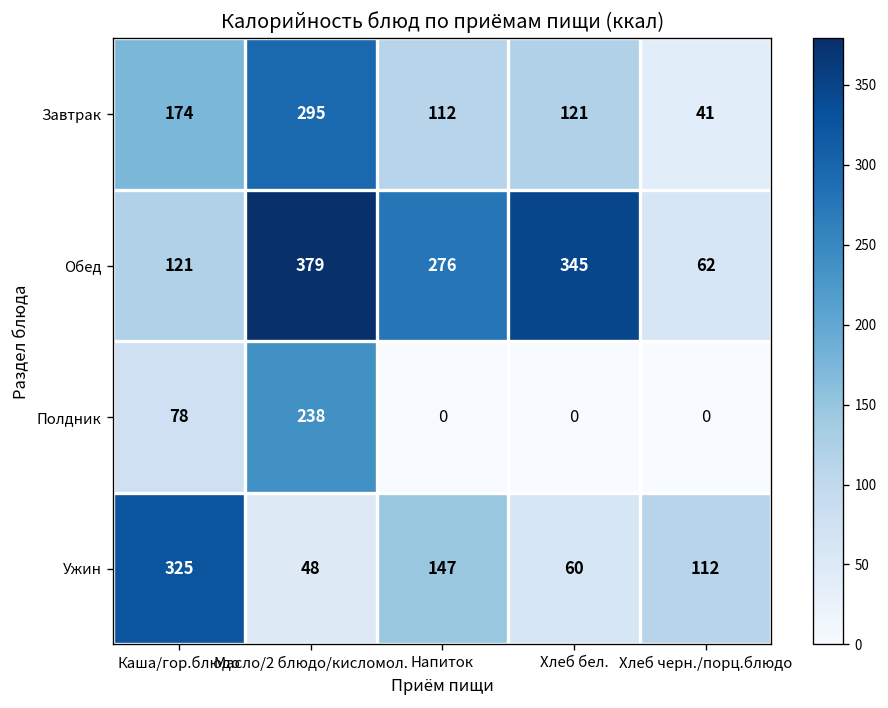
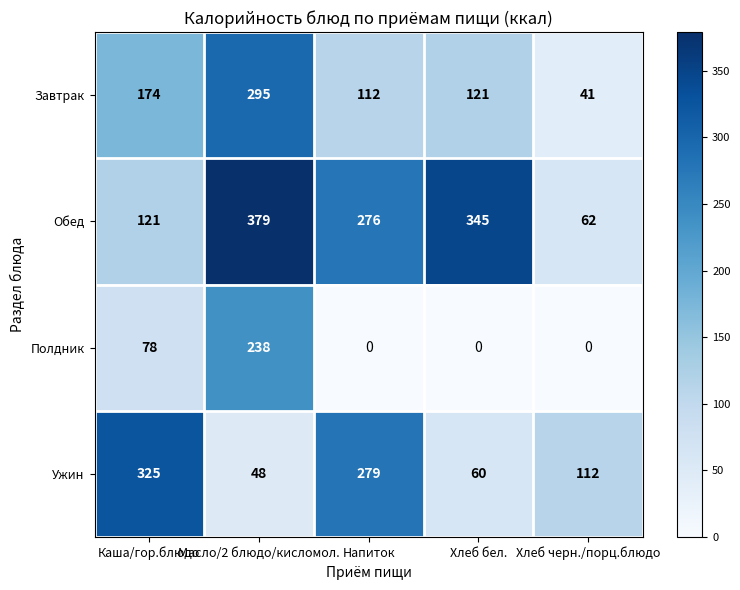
Ужин, Напиток: 147 -> 279
